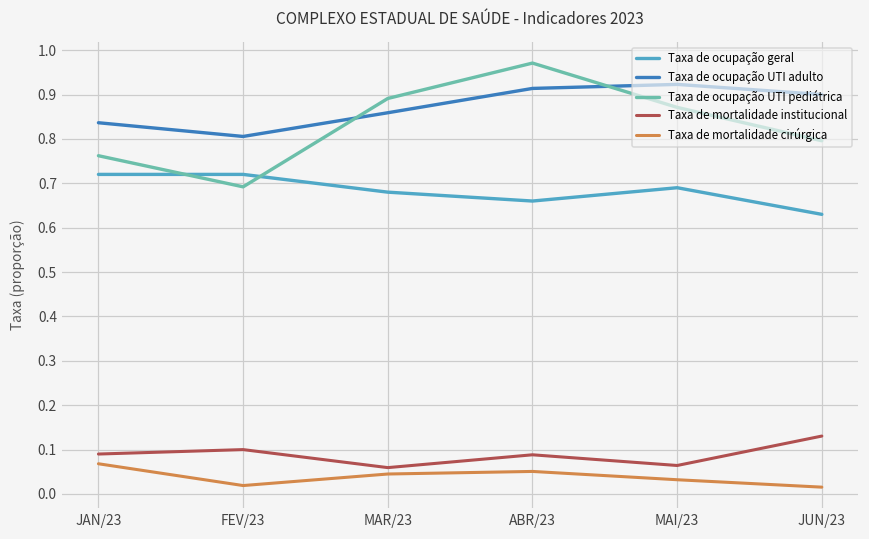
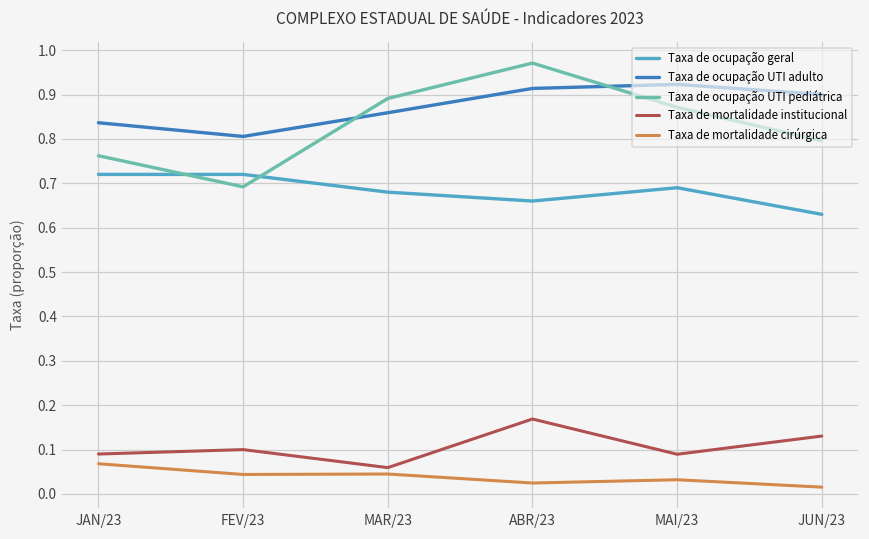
Taxa de mortalidade cirúrgica, FEV/23: 0.02 -> 0.04
Taxa de mortalidade institucional, ABR/23: 0.09 -> 0.17
Taxa de mortalidade cirúrgica, ABR/23: 0.05 -> 0.02
Taxa de mortalidade institucional, MAI/23: 0.06 -> 0.09
